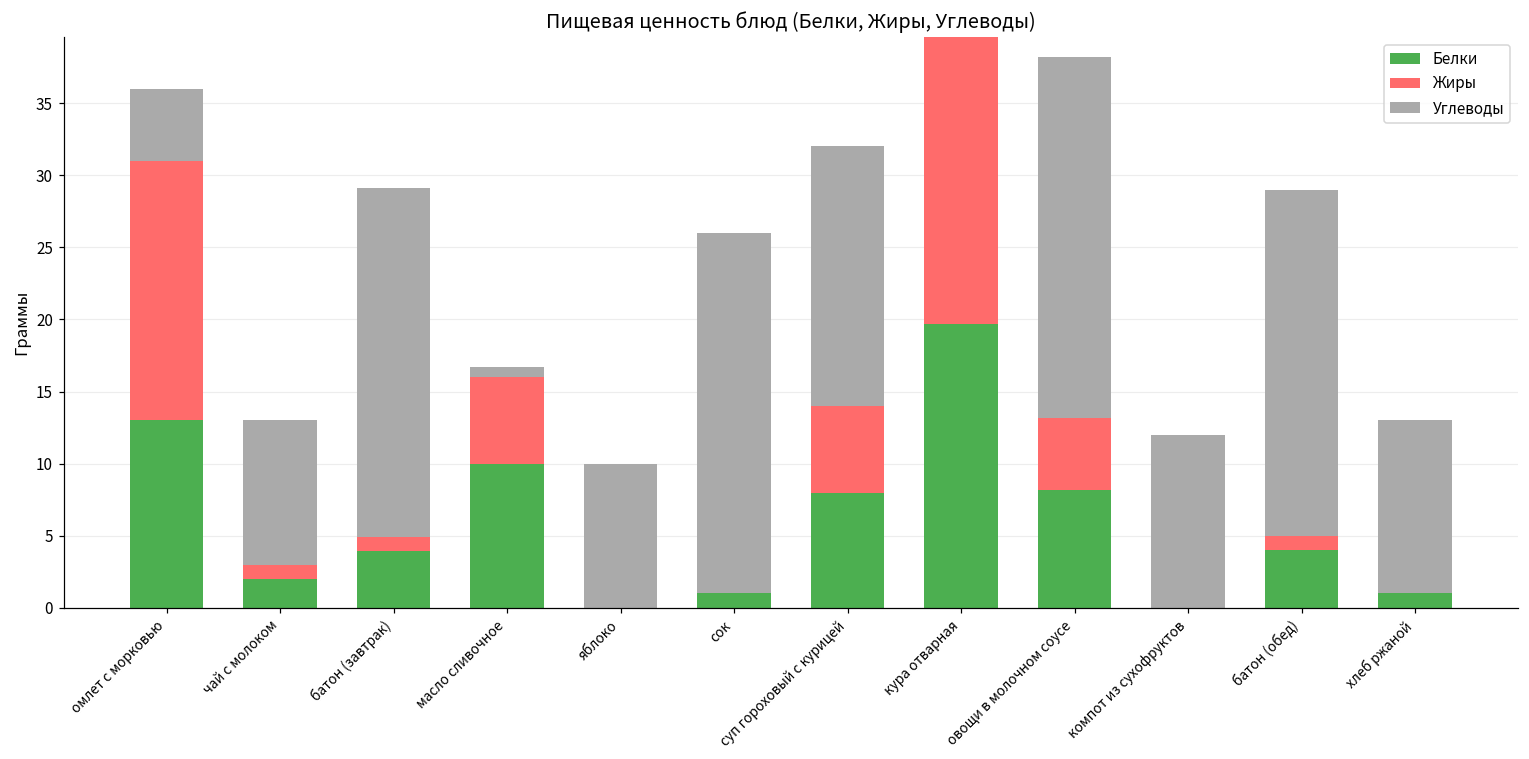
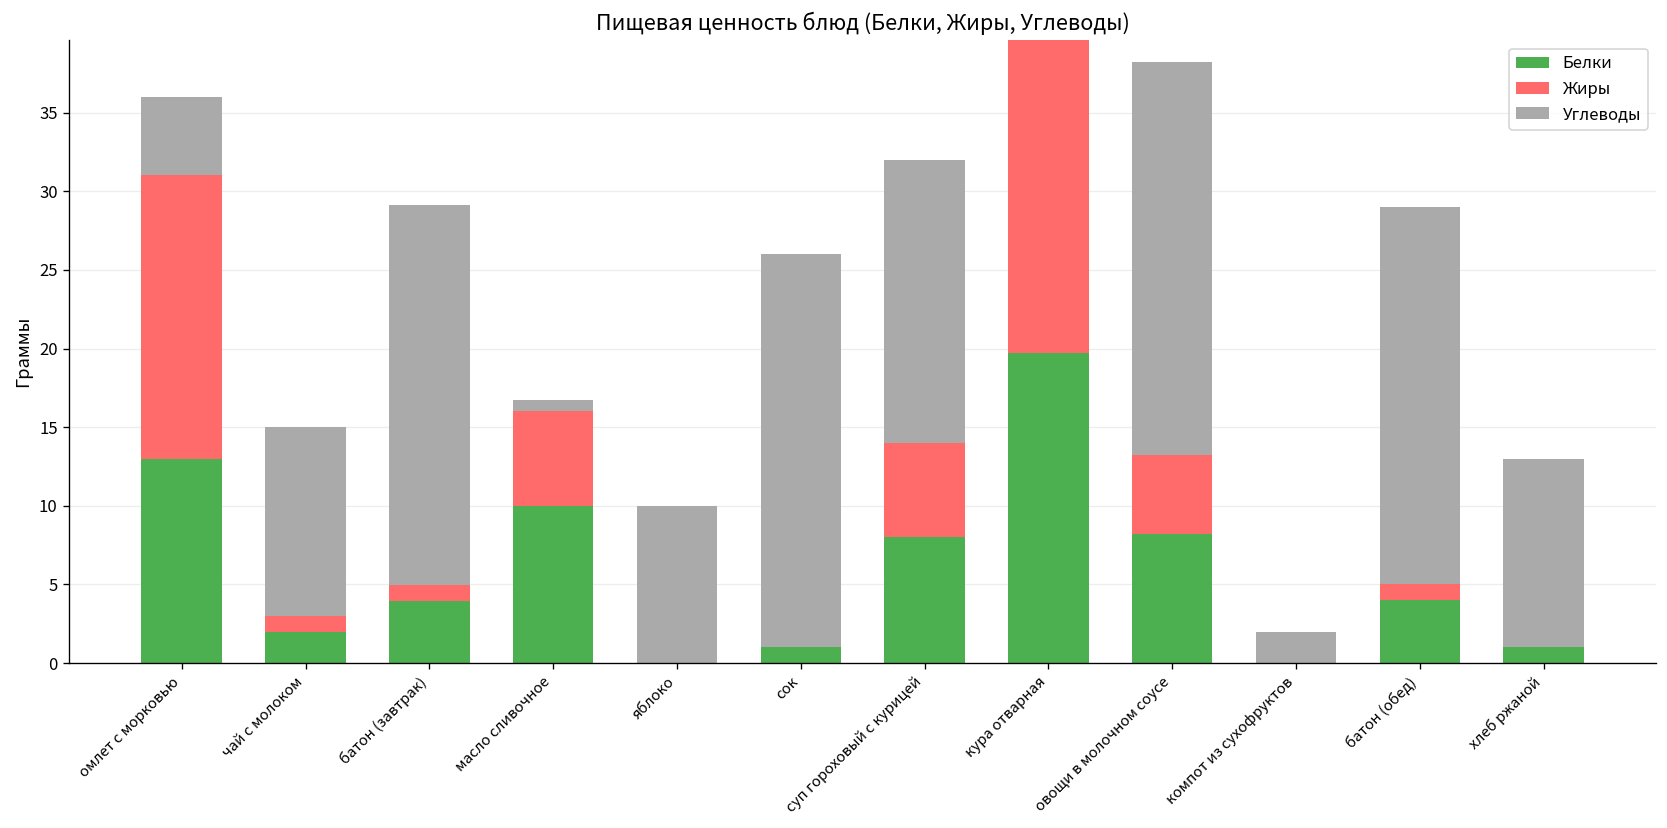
Углеводы, чай с молоком: 10 -> 12
Углеводы, компот из сухофруктов: 12 -> 2
